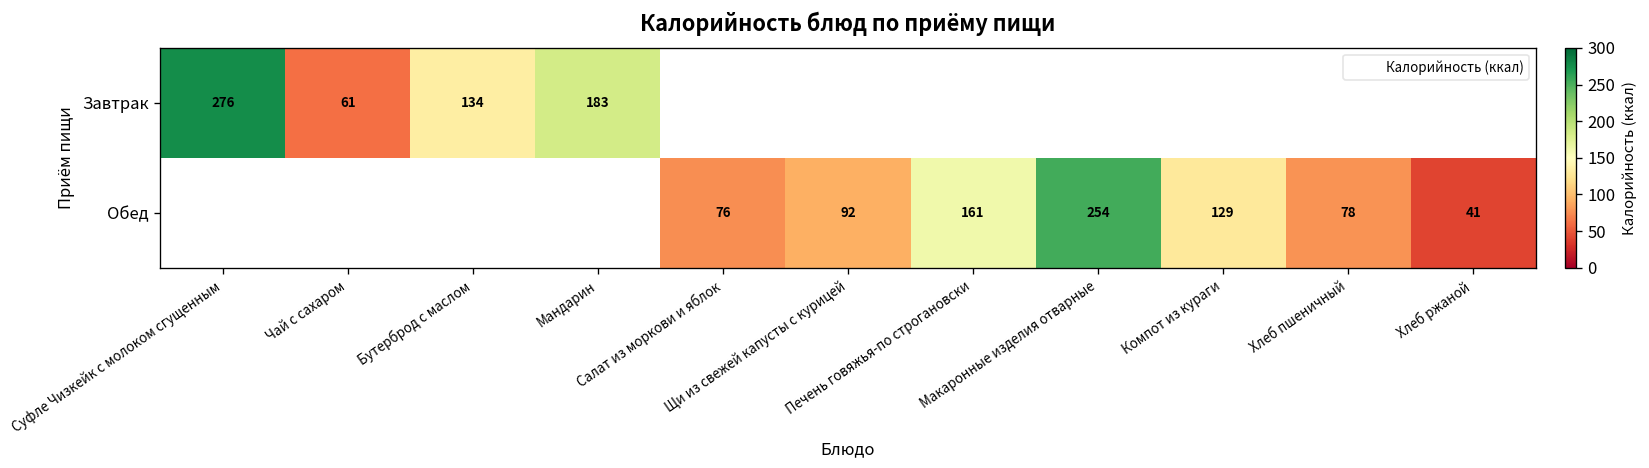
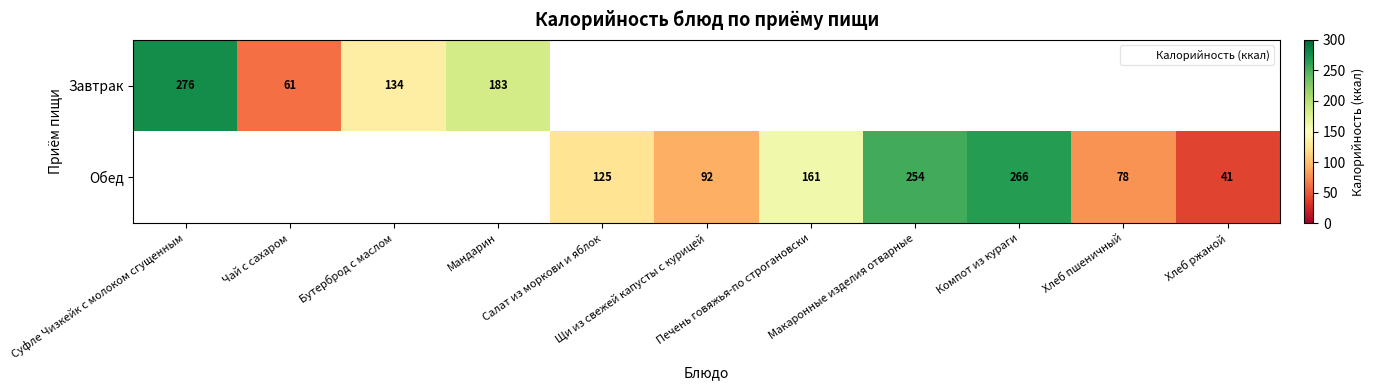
Обед, Салат из моркови и яблок: 76 -> 125
Обед, Компот из кураги: 129 -> 266
